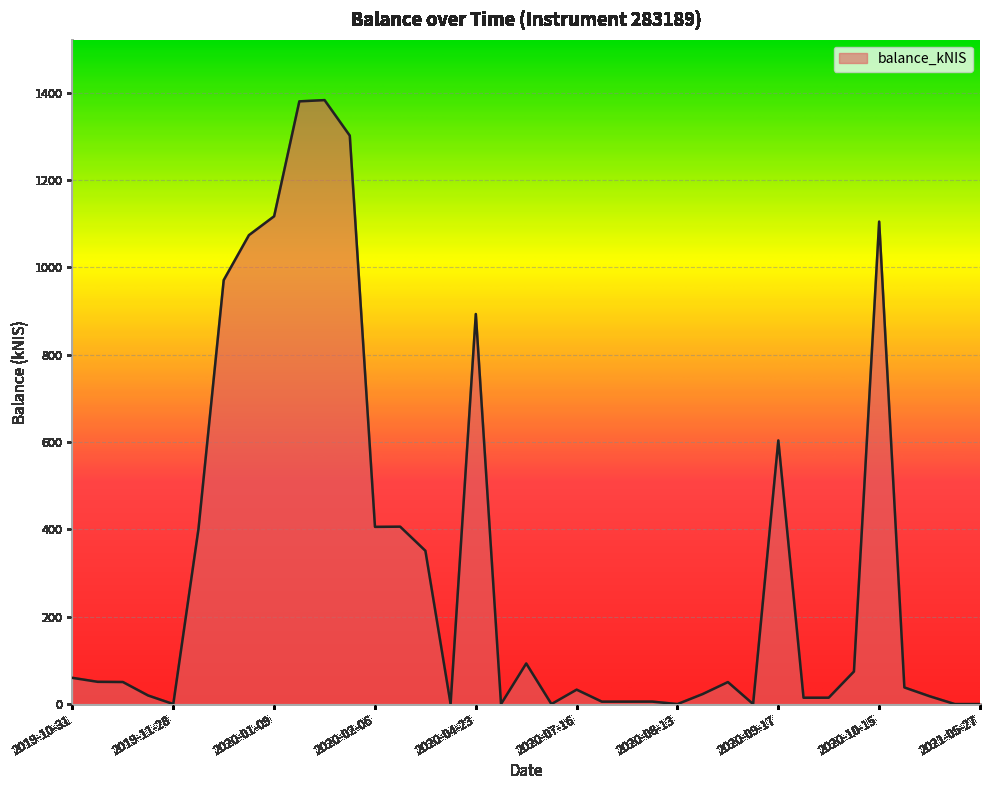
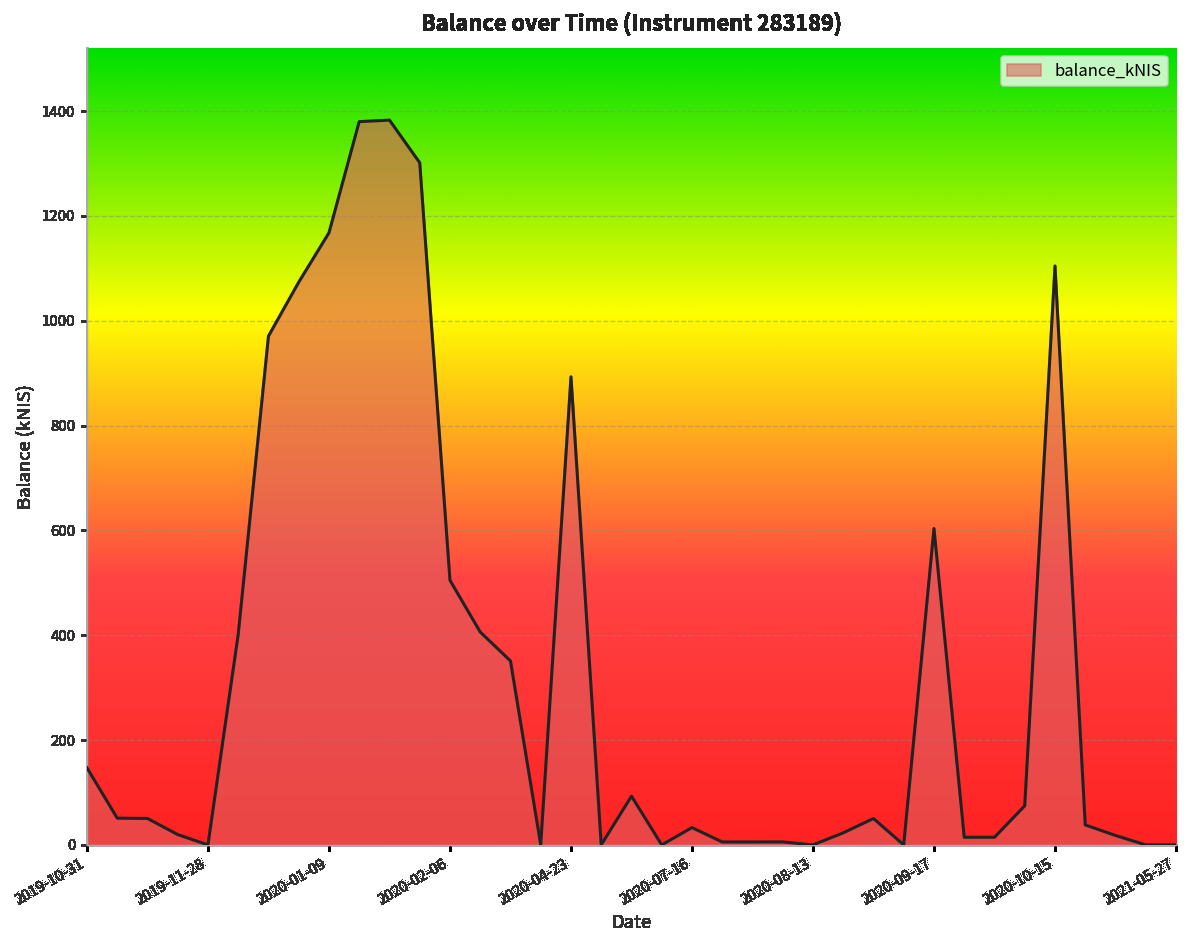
2019-10-31: 60 -> 150
2020-01-09: 1120 -> 1170
2020-02-06: 410 -> 500
